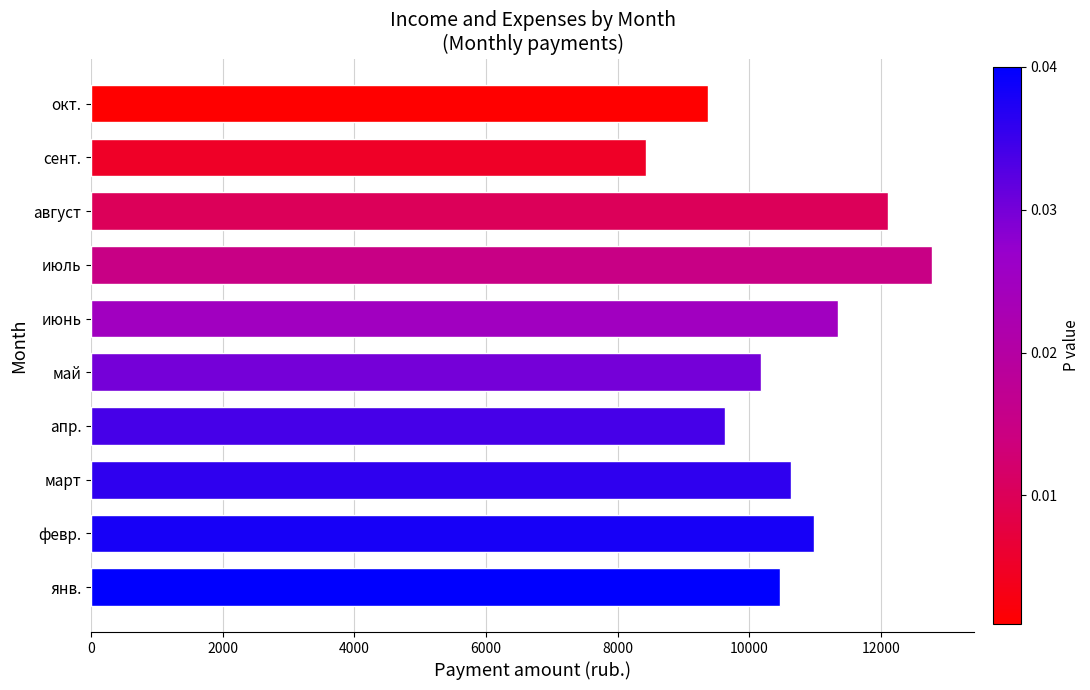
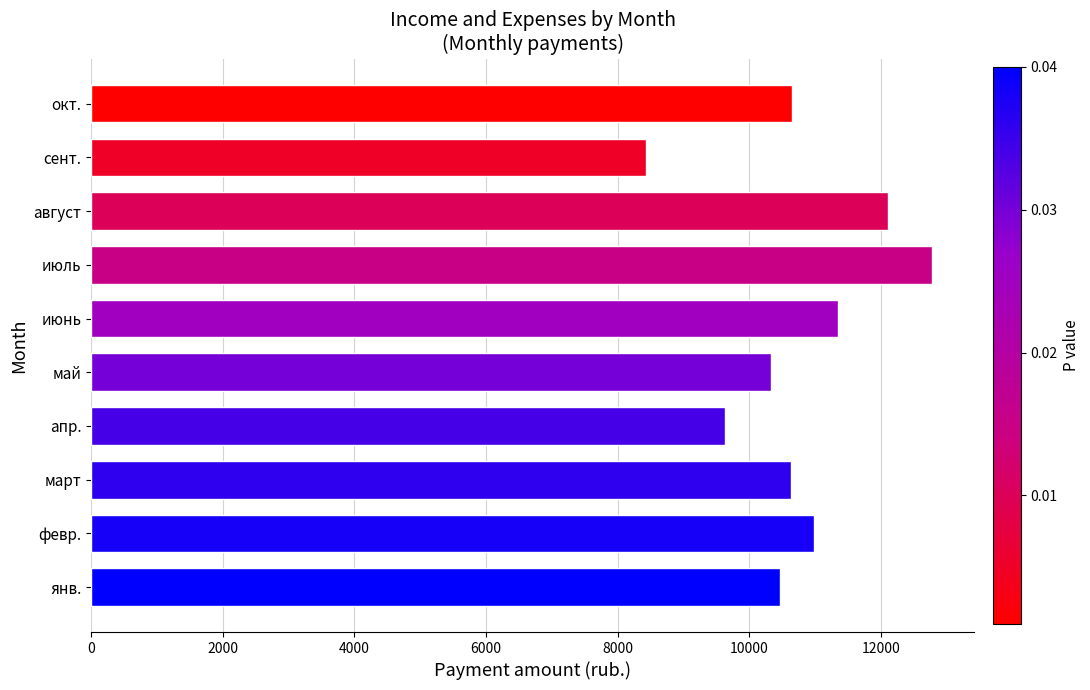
окт.: 9400 -> 10600
май: 10200 -> 10300
